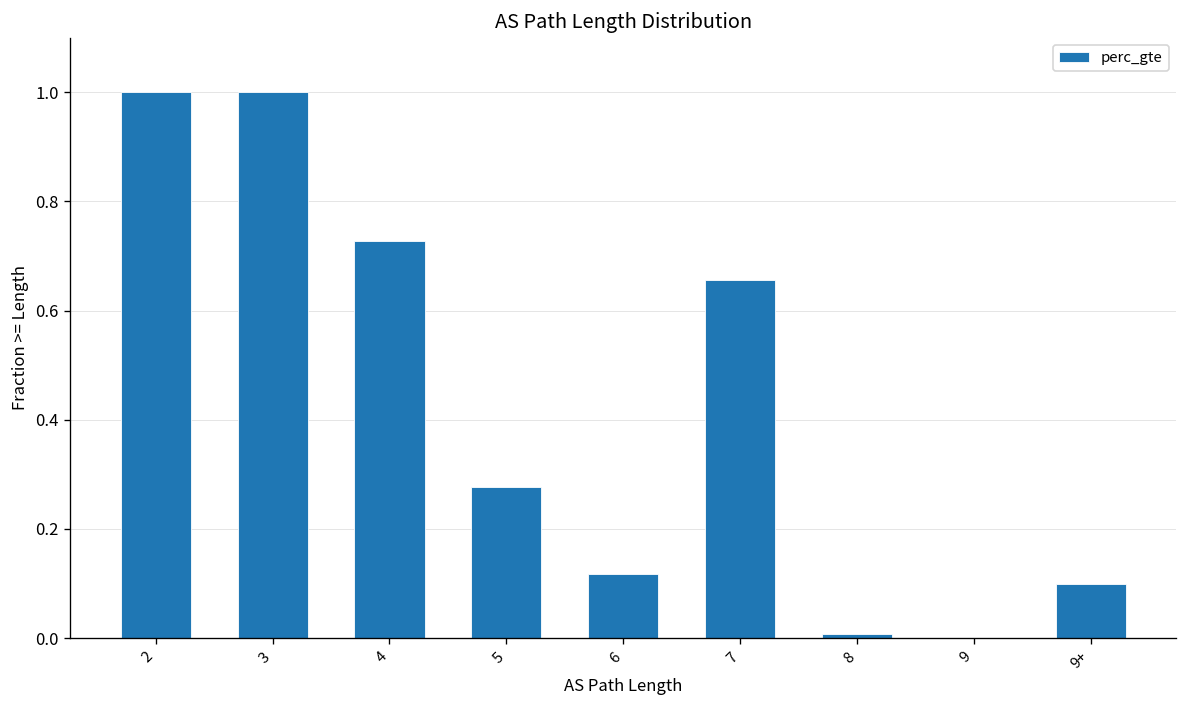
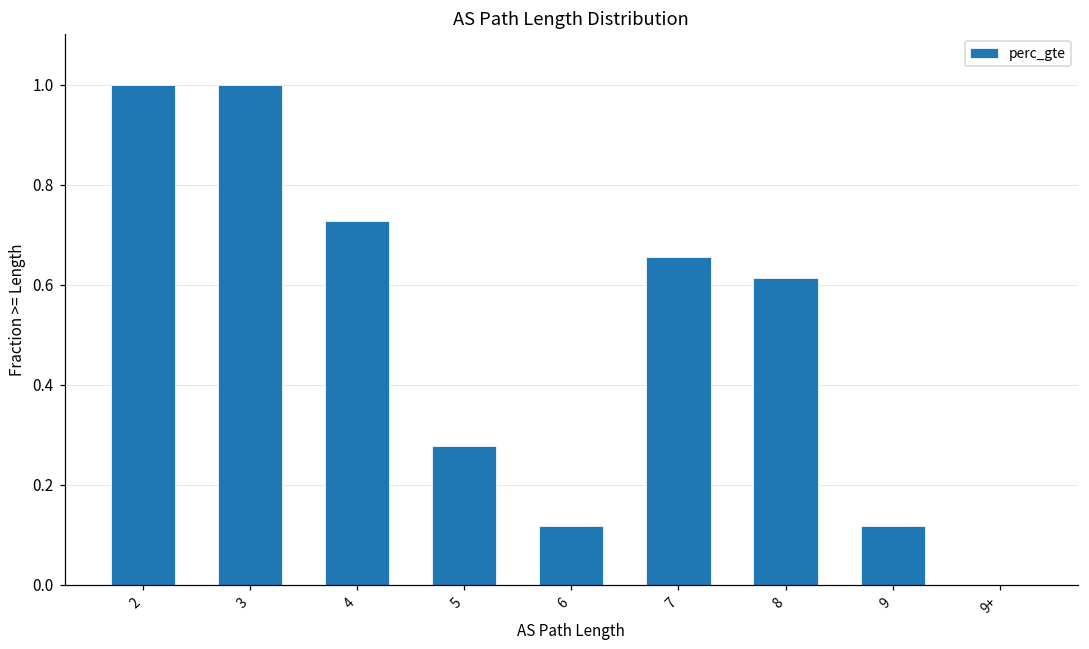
8: 0.01 -> 0.61
9: 0.00 -> 0.12
9+: 0.1 -> 0.0
